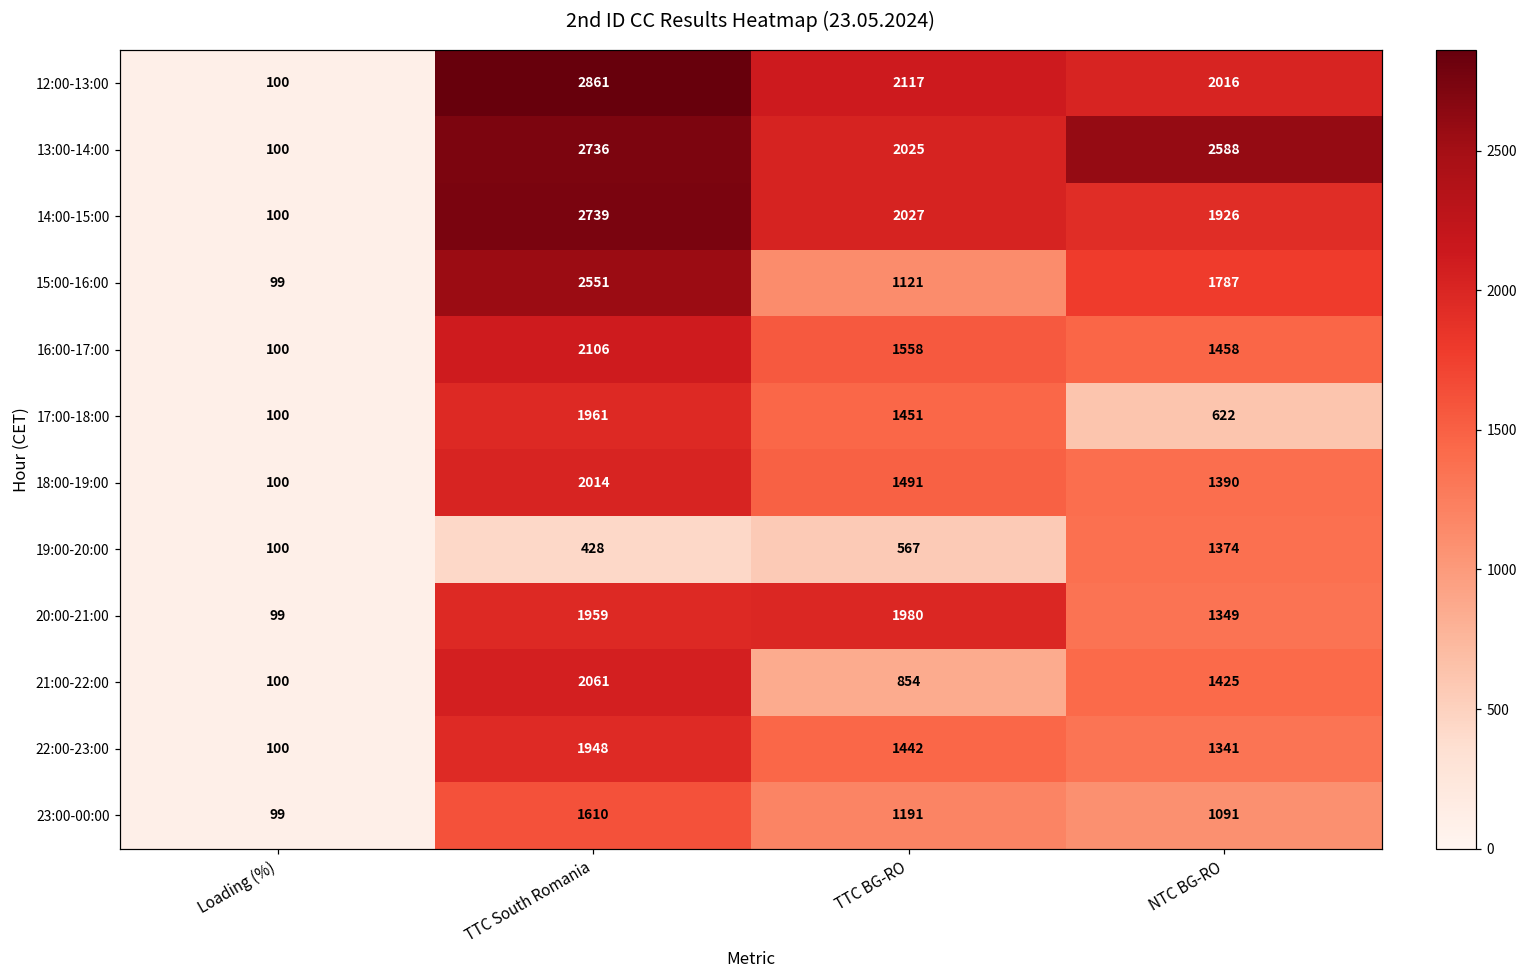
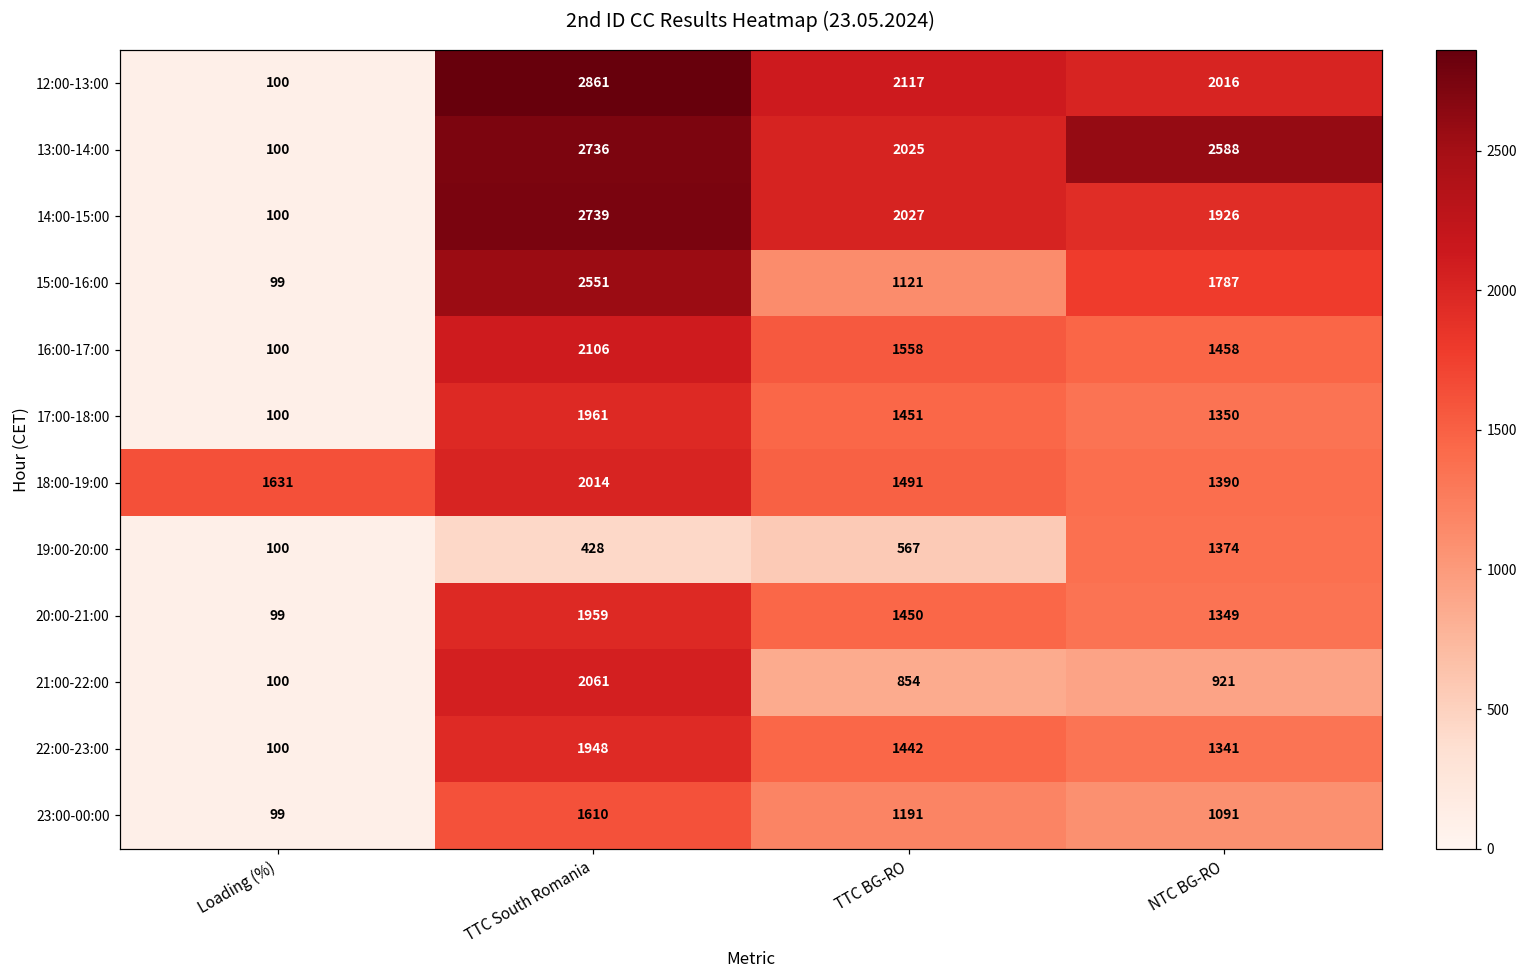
17:00-18:00, NTC BG-RO: 622 -> 1350
18:00-19:00, Loading (%): 100 -> 1631
20:00-21:00, TTC BG-RO: 1980 -> 1450
21:00-22:00, NTC BG-RO: 1425 -> 921
